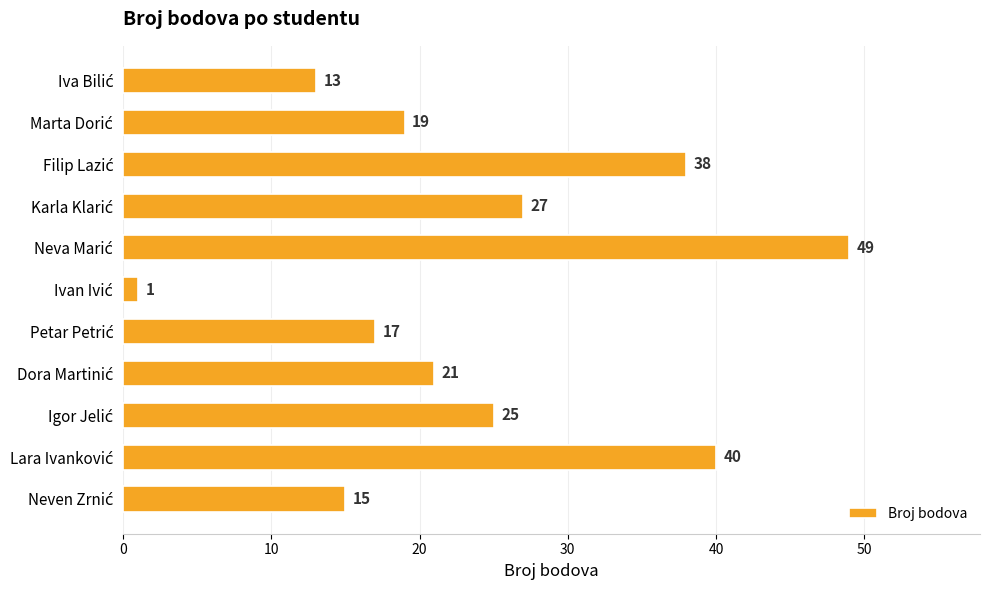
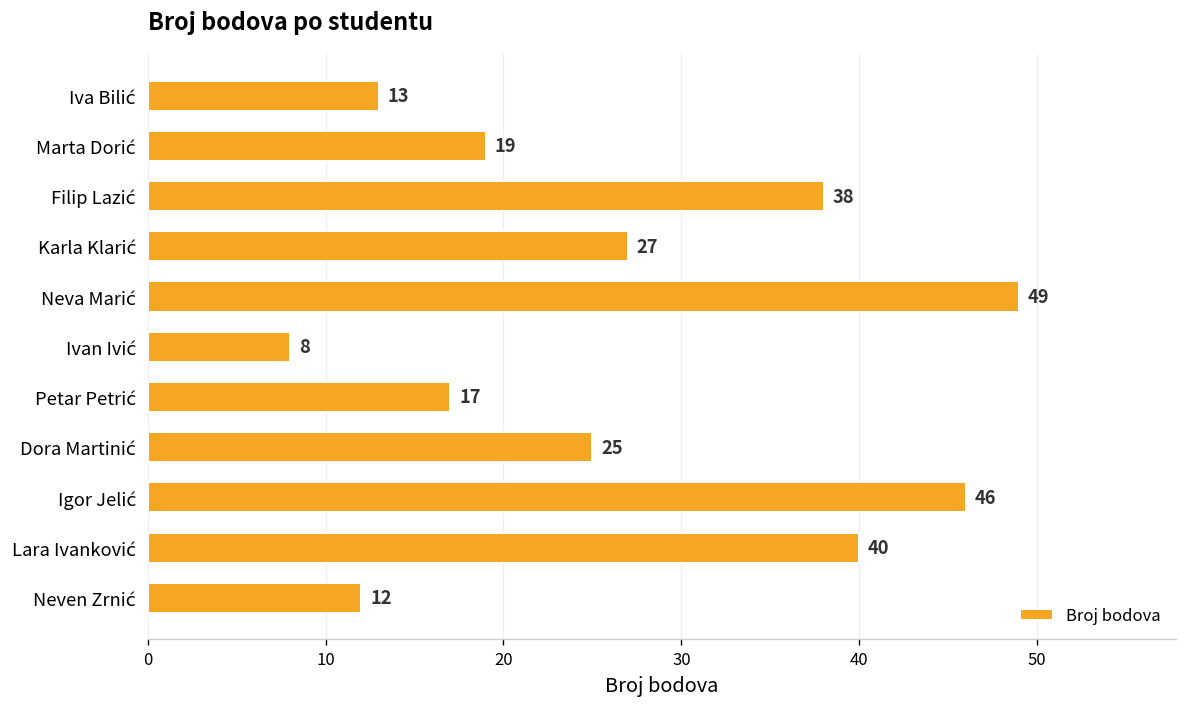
Ivan Ivić: 1 -> 8
Dora Martinić: 21 -> 25
Igor Jelić: 25 -> 46
Neven Zrnić: 15 -> 12
